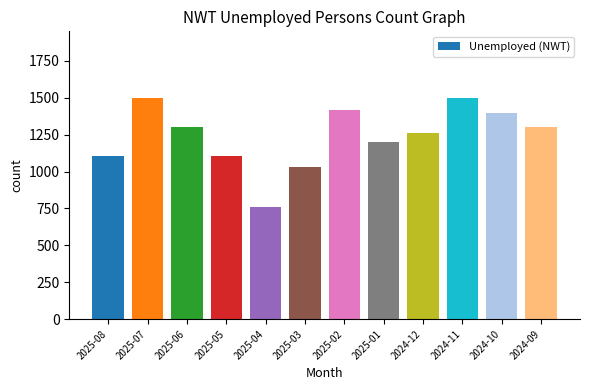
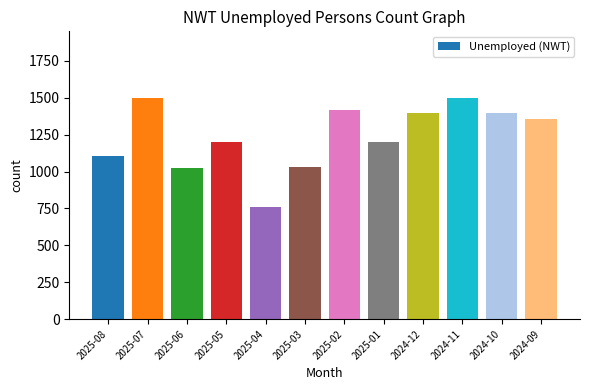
2025-06: 1300 -> 1020
2025-05: 1110 -> 1200
2024-12: 1260 -> 1400
2024-09: 1300 -> 1360
